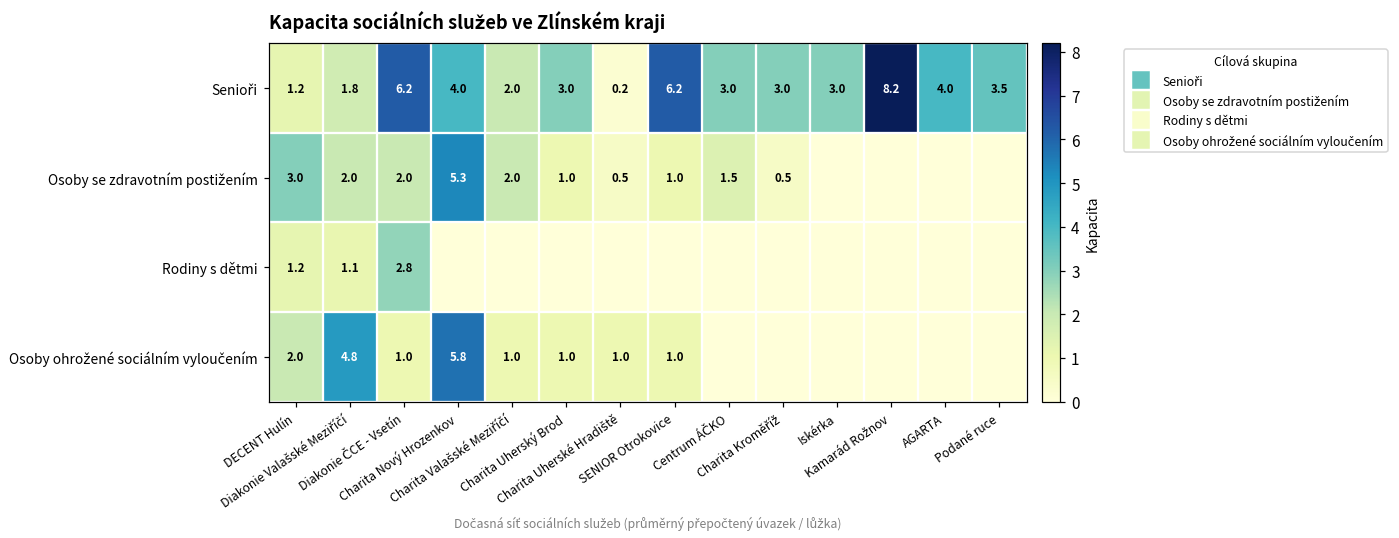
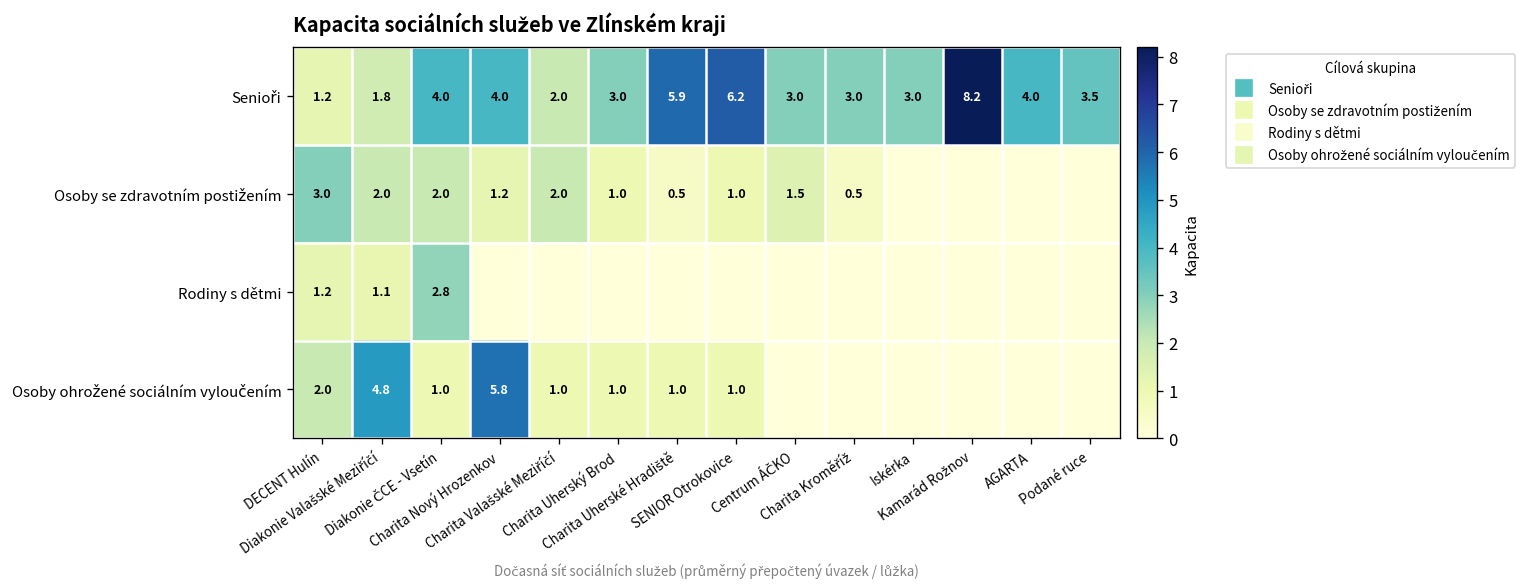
Senioři, Diakonie ČCE - Vsetín: 6.2 -> 4.0
Senioři, Charita Uherské Hradiště: 0.2 -> 5.9
Osoby se zdravotním postižením, Charita Nový Hrozenkov: 5.3 -> 1.2
